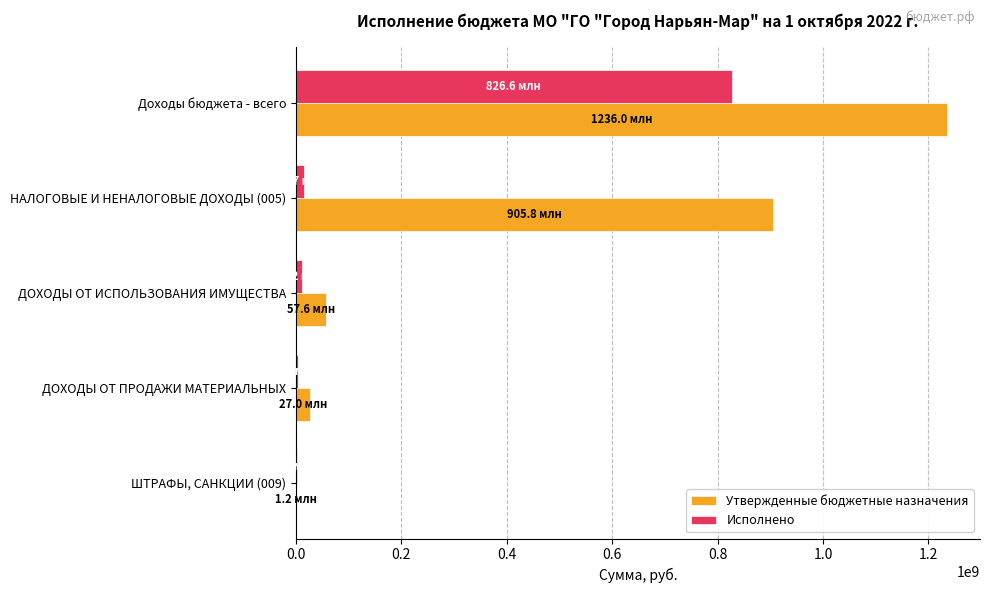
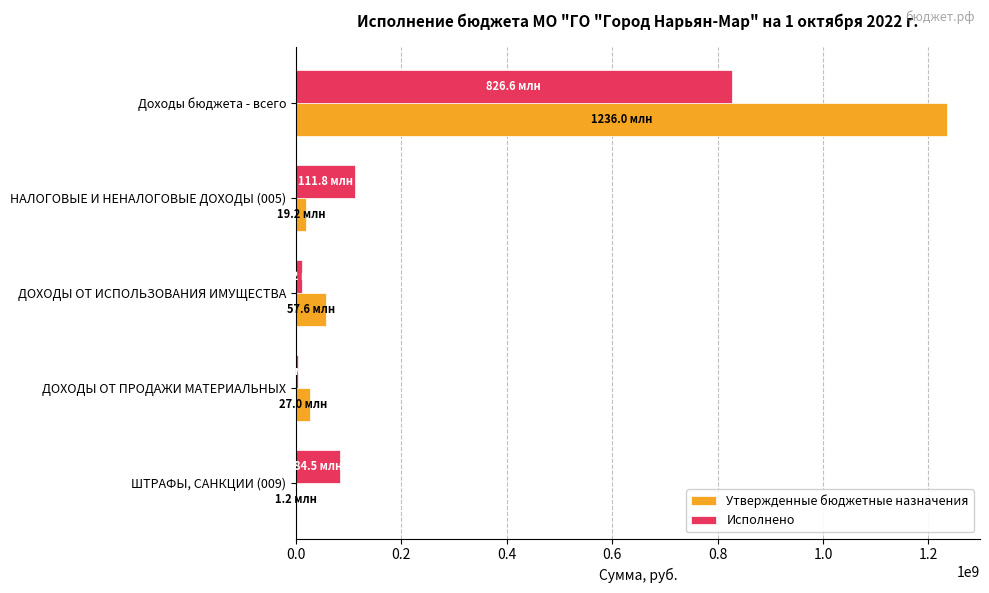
Исполнено, НАЛОГОВЫЕ И НЕНАЛОГОВЫЕ ДОХОДЫ (005): 20000000 -> 110000000
Утвержденные бюджетные назначения, НАЛОГОВЫЕ И НЕНАЛОГОВЫЕ ДОХОДЫ (005): 905.8 -> 19.2
Исполнено, ШТРАФЫ, САНКЦИИ (009): 0 -> 80000000
